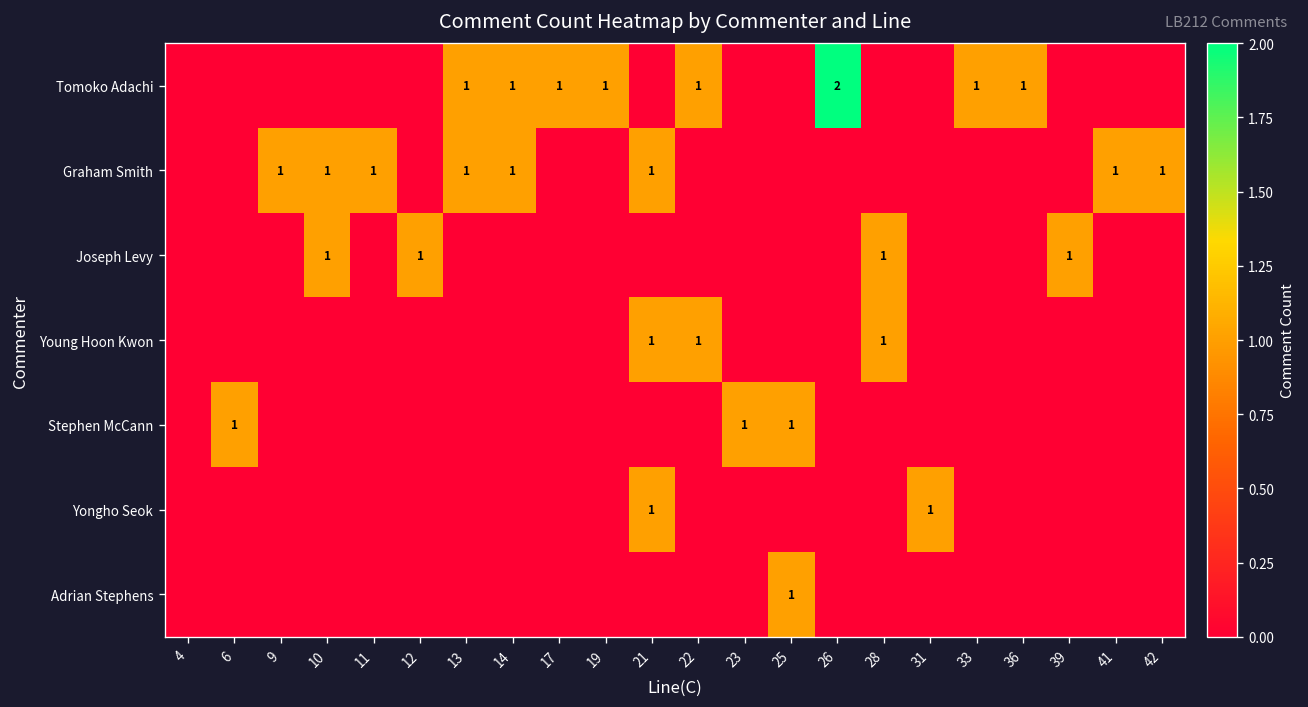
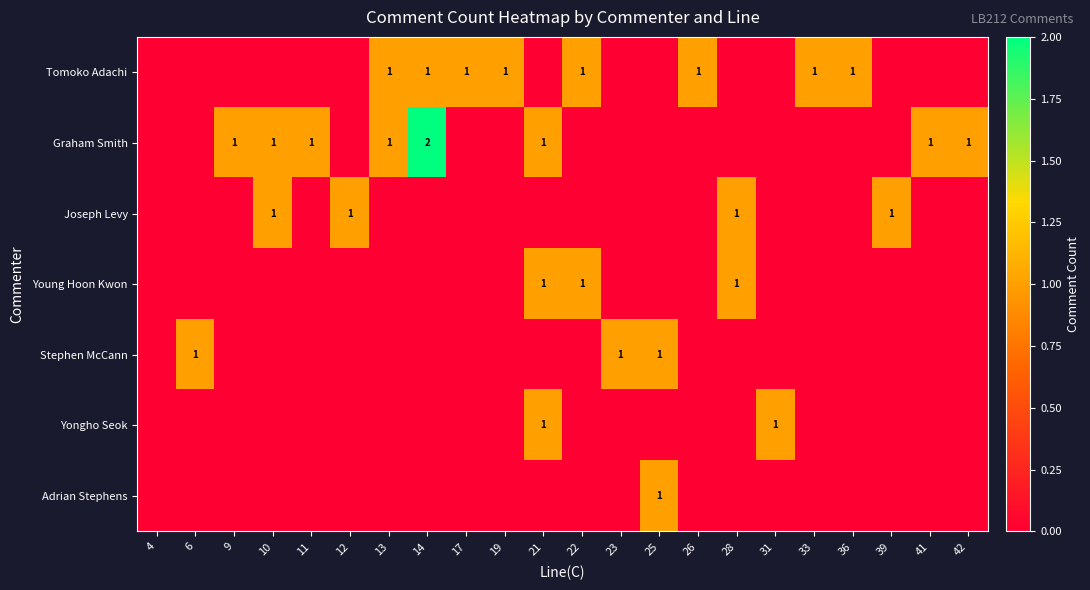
Tomoko Adachi, 26: 2 -> 1
Graham Smith, 14: 1 -> 2
